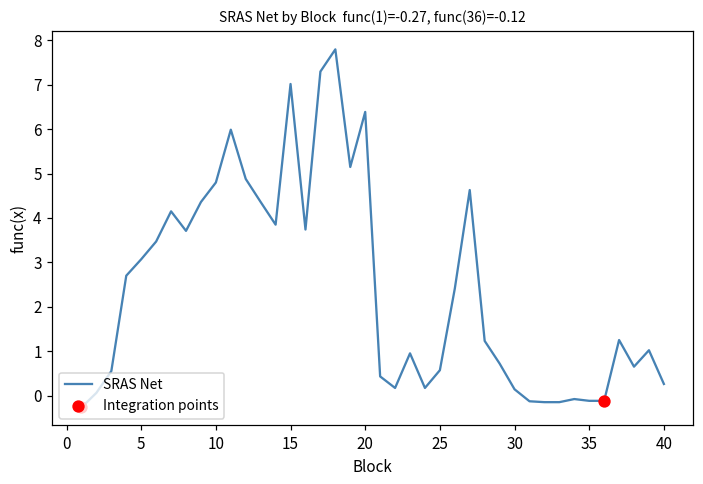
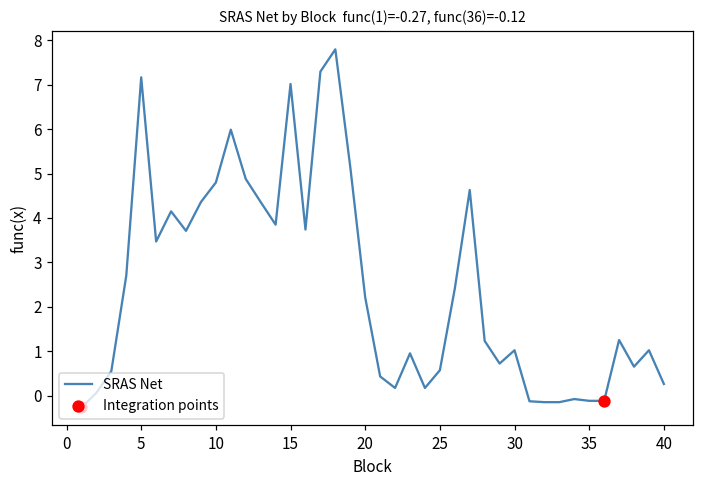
SRAS Net, 5: 3.1 -> 7.2
SRAS Net, 20: 6.4 -> 2.2
SRAS Net, 30: 0.1 -> 1.0
